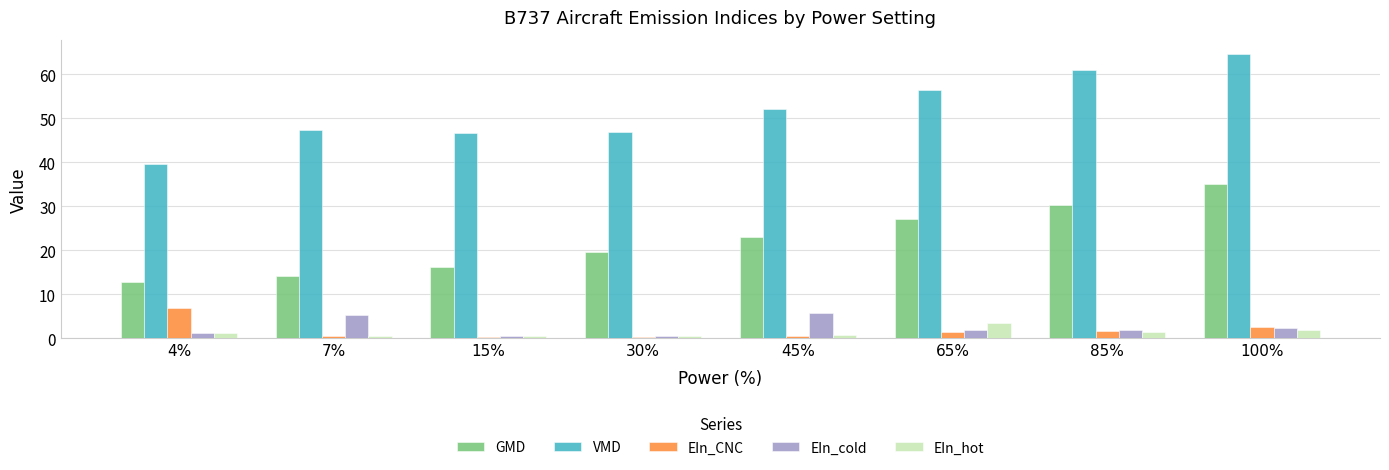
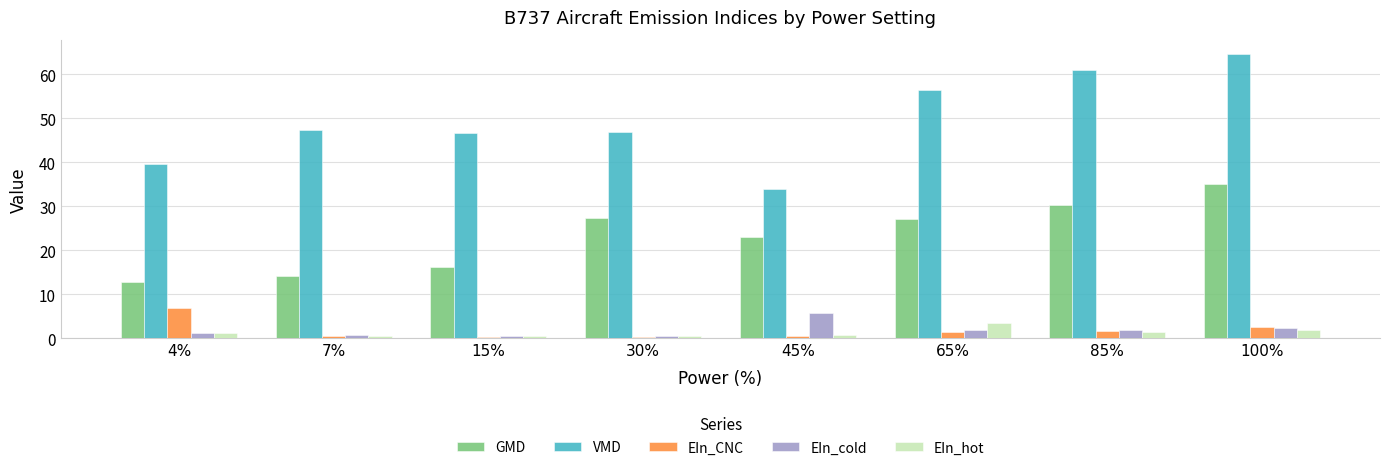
EIn_cold, 7%: 5 -> 1
GMD, 30%: 20 -> 27
VMD, 45%: 52 -> 34
